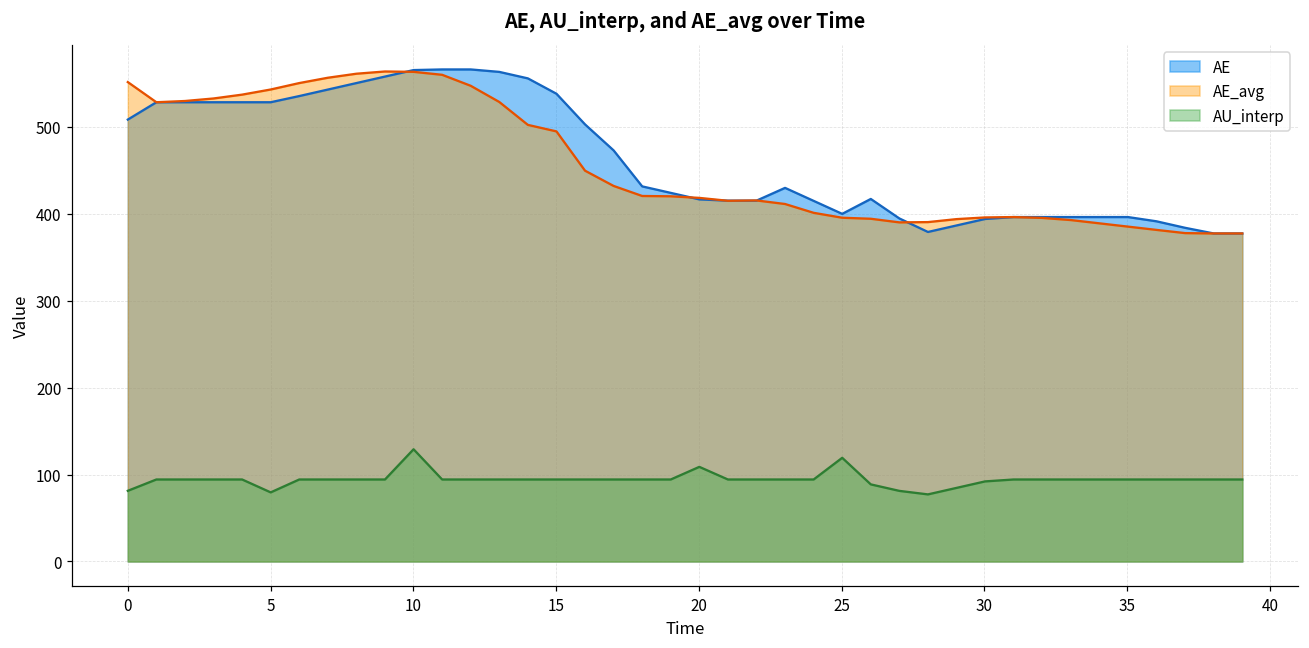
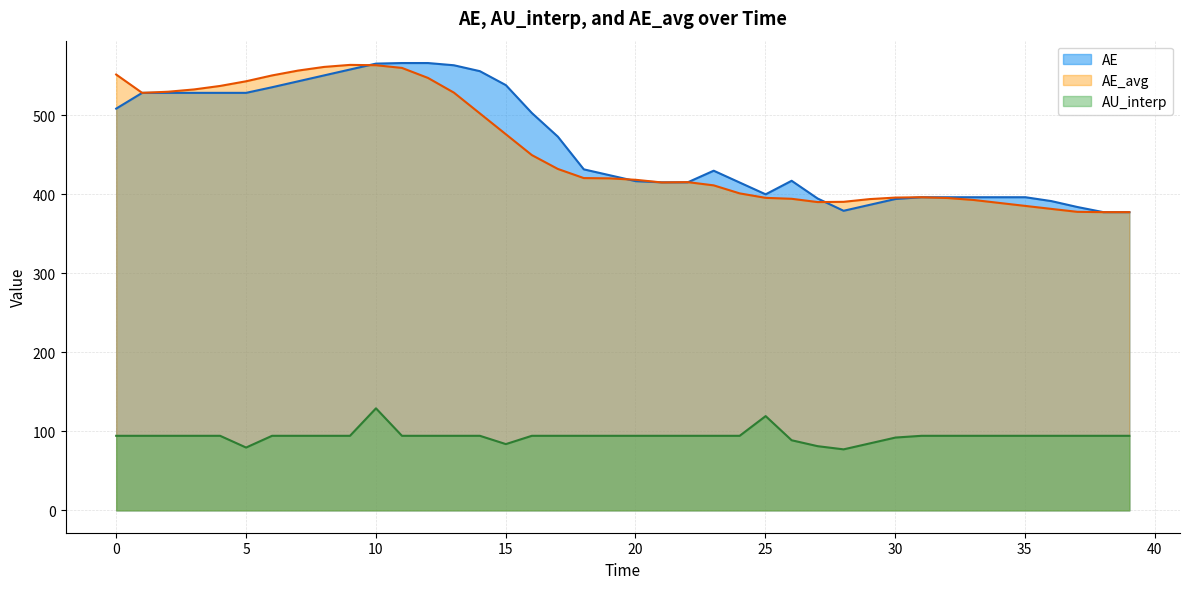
AU_interp, 0: 80 -> 90
AE_avg, 15: 490 -> 480
AU_interp, 15: 90 -> 80
AU_interp, 20: 110 -> 90
